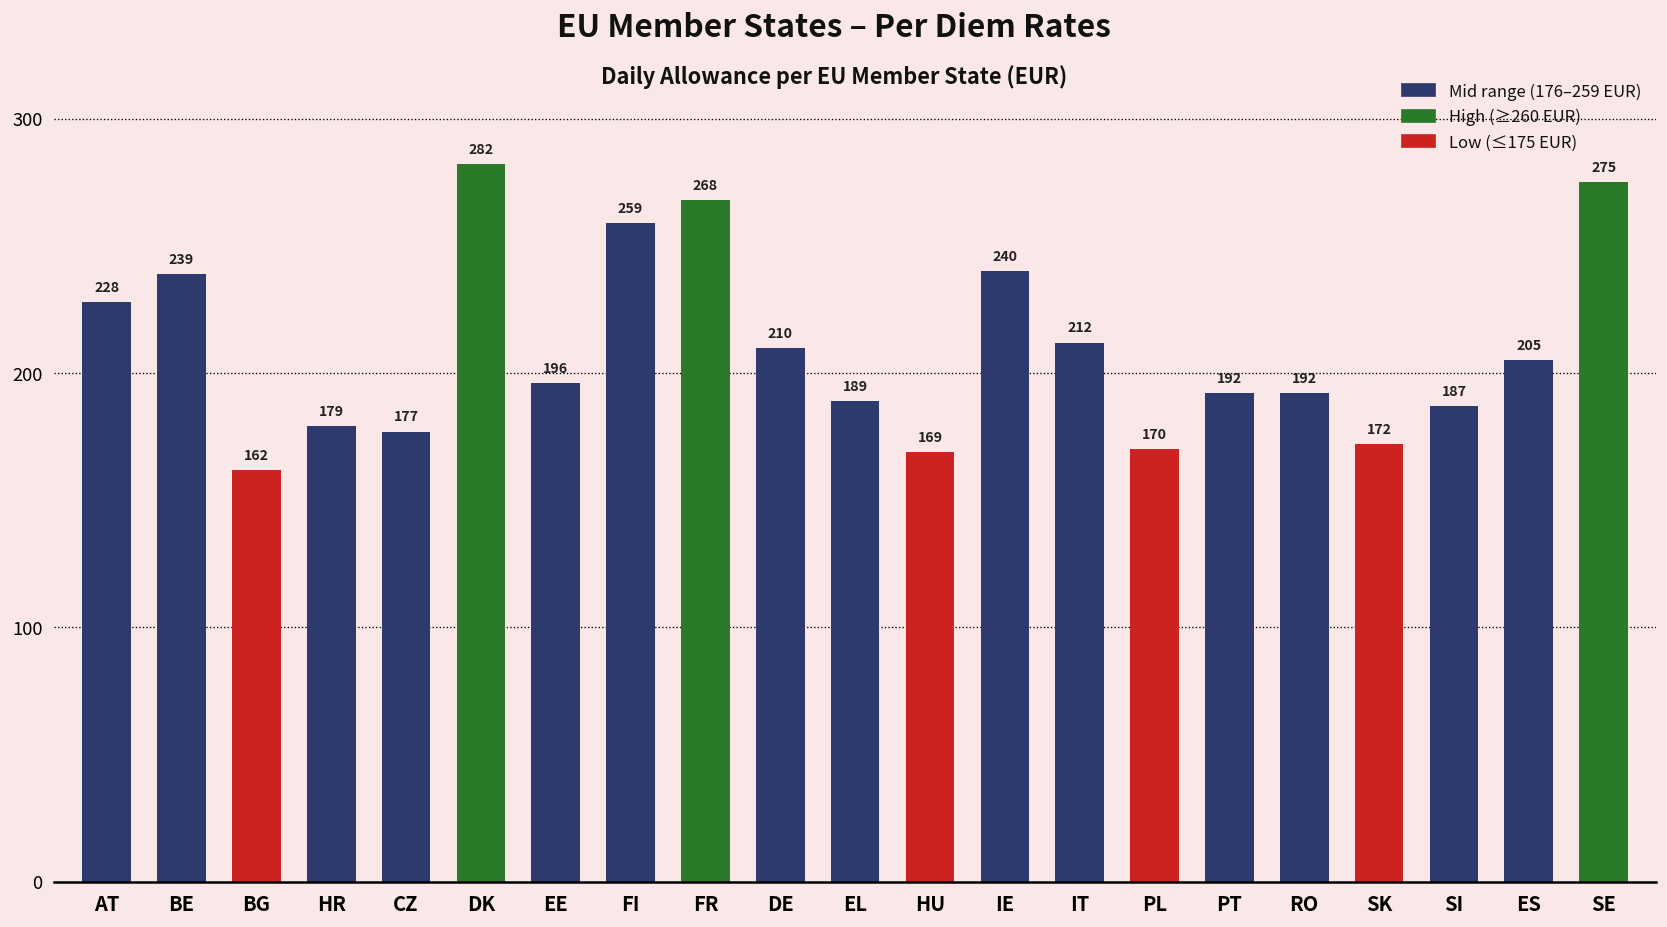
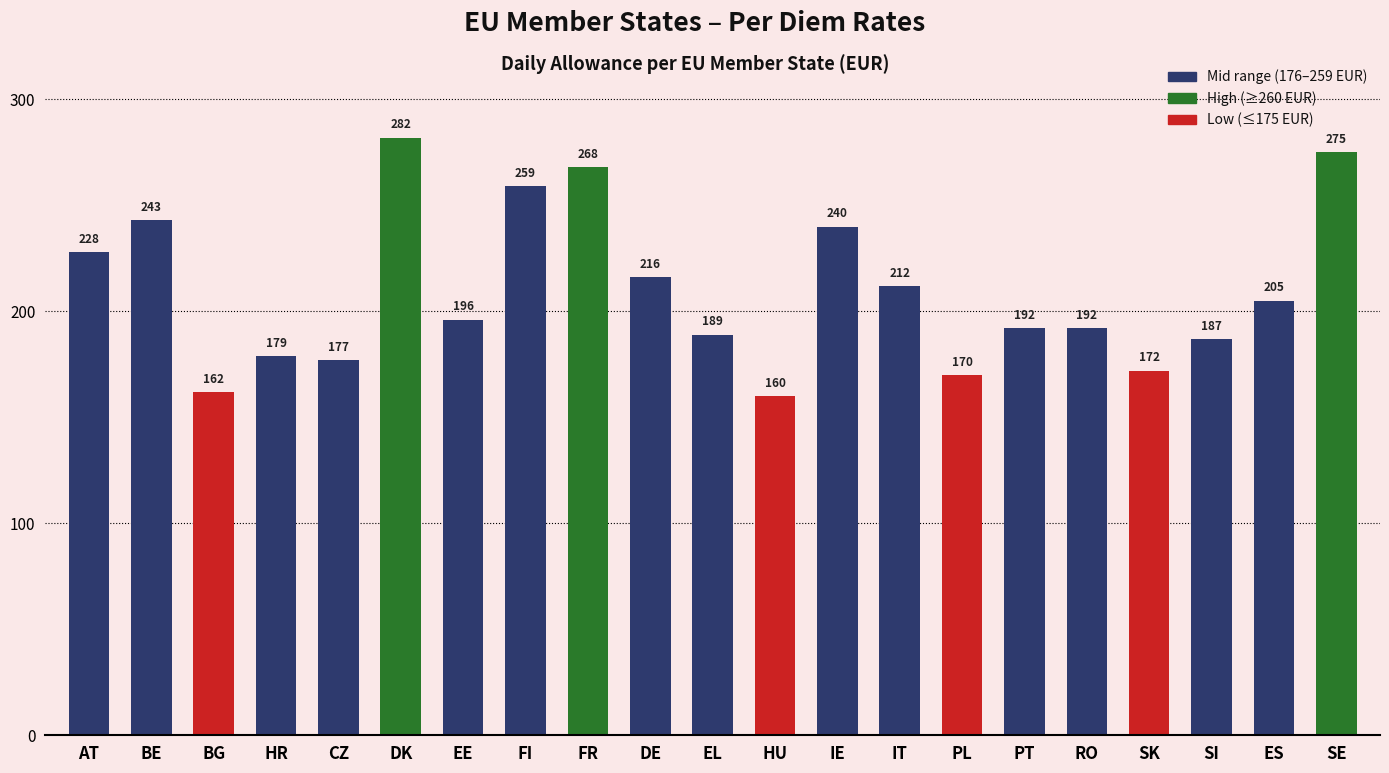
BE: 239 -> 243
DE: 210 -> 216
HU: 169 -> 160
